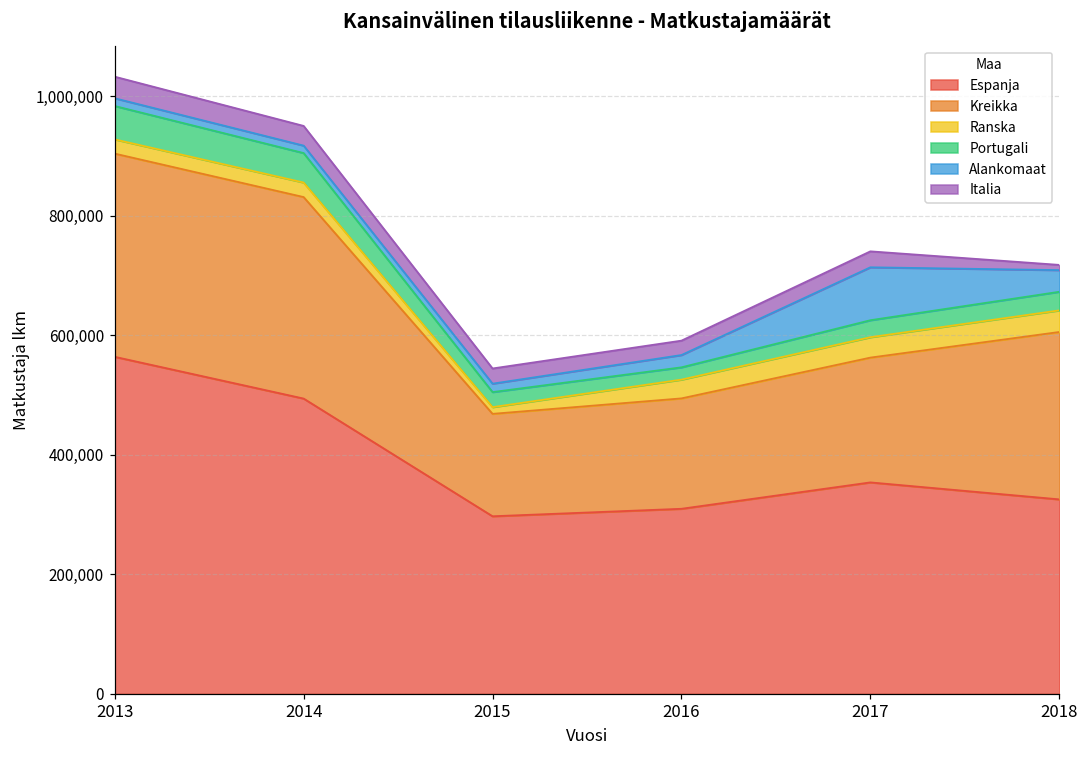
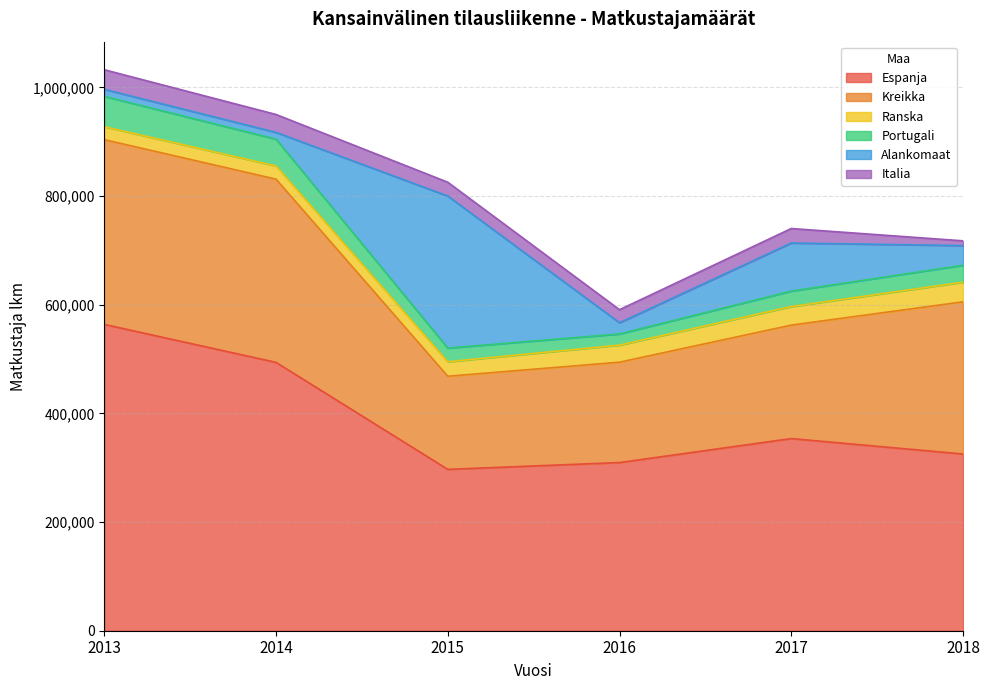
Ranska, 2015: 10,000 -> 30,000
Alankomaat, 2015: 10,000 -> 280,000
